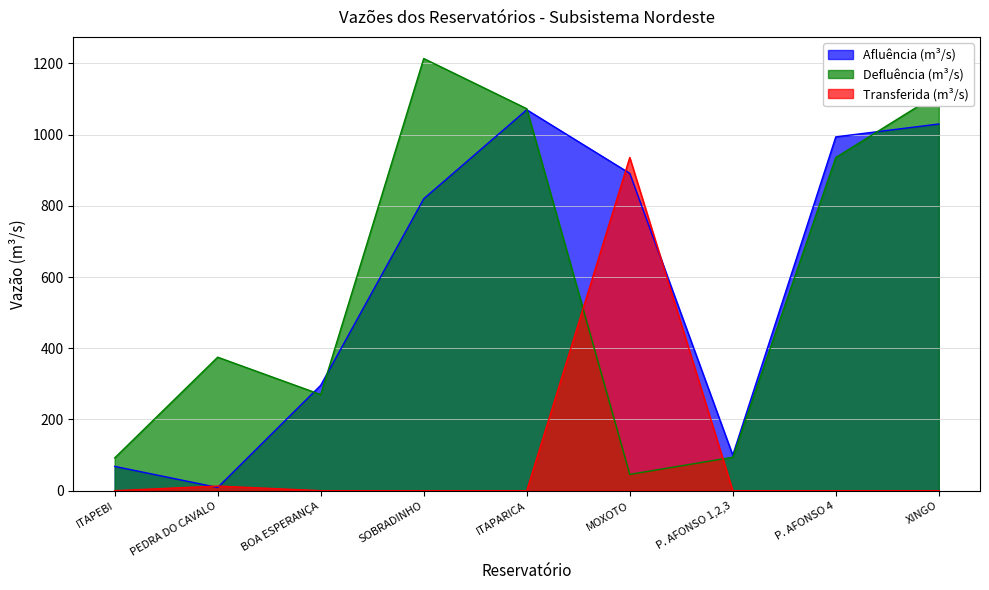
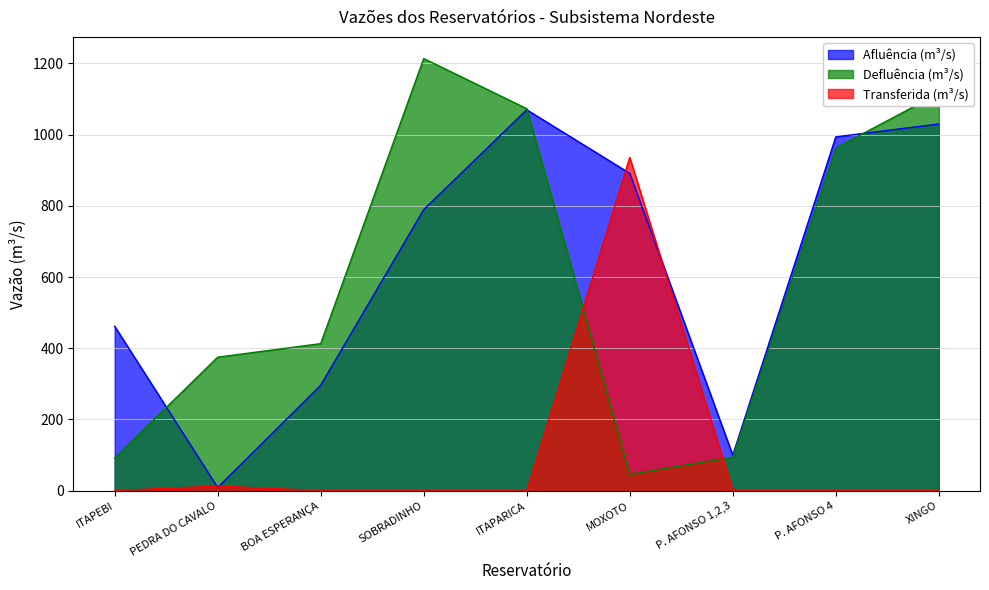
Afluência (m³/s), ITAPEBI: 70 -> 460
Defluência (m³/s), BOA ESPERANÇA: 270 -> 410
Afluência (m³/s), SOBRADINHO: 820 -> 790
Defluência (m³/s), P. AFONSO 4: 940 -> 960
